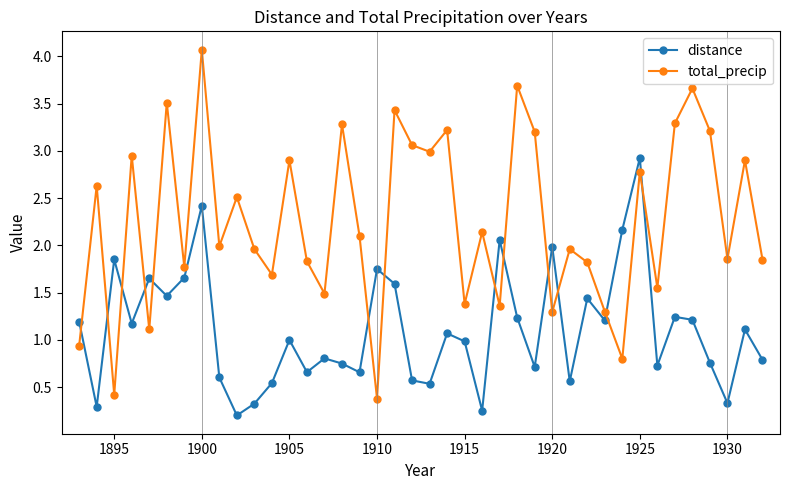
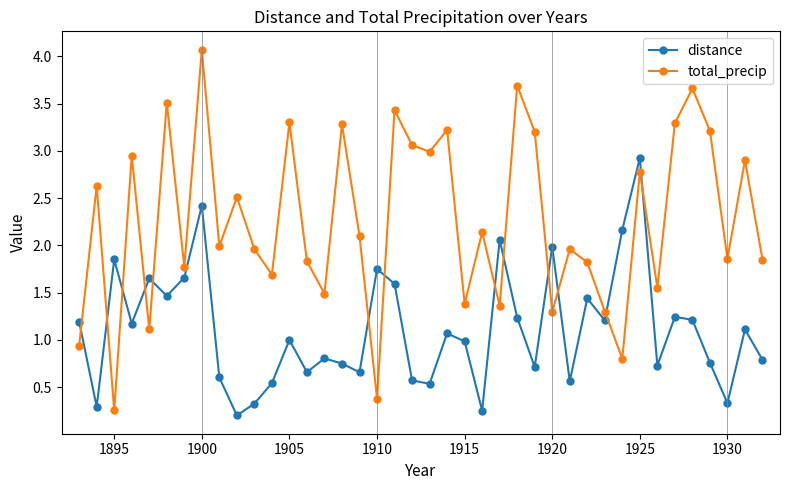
total_precip, 1895: 0.4 -> 0.3
total_precip, 1905: 2.9 -> 3.3
